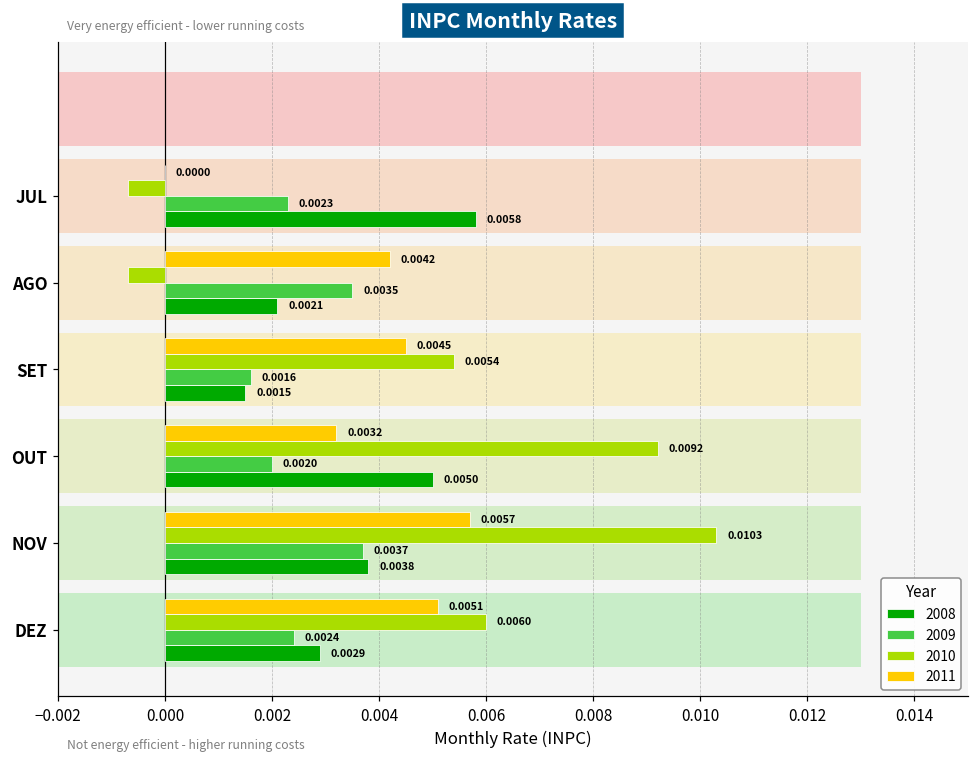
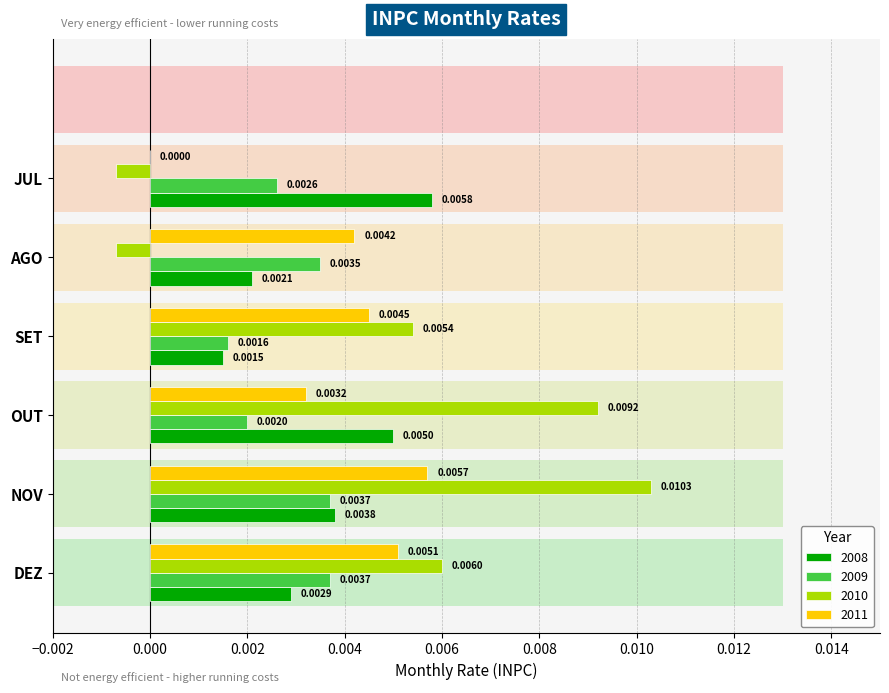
2009, JUL: 0.0023 -> 0.0026
2009, DEZ: 0.0024 -> 0.0037
